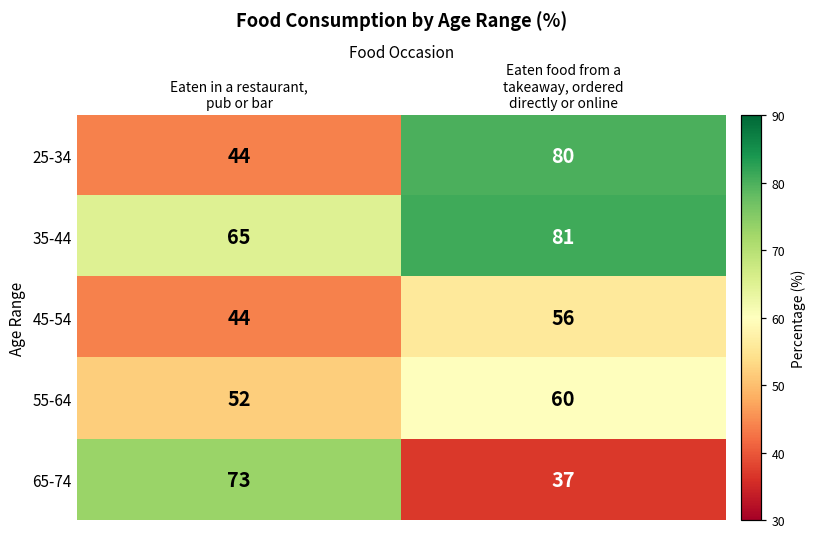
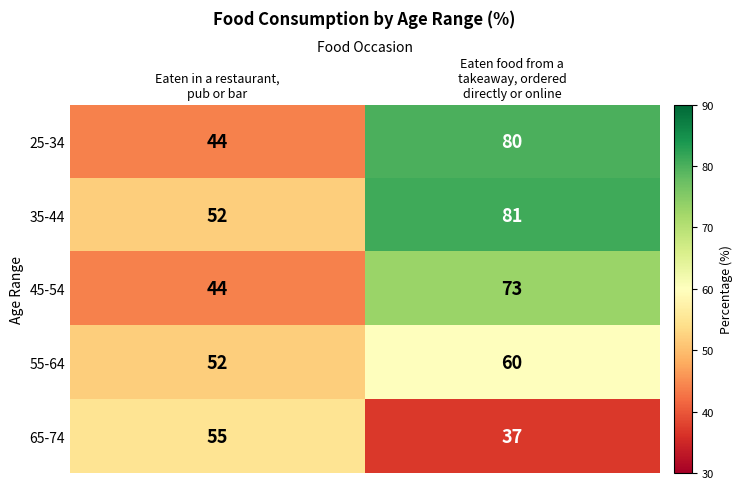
35-44, Eaten in a restaurant, pub or bar: 65 -> 52
45-54, Eaten food from a takeaway, ordered directly or online: 56 -> 73
65-74, Eaten in a restaurant, pub or bar: 73 -> 55
